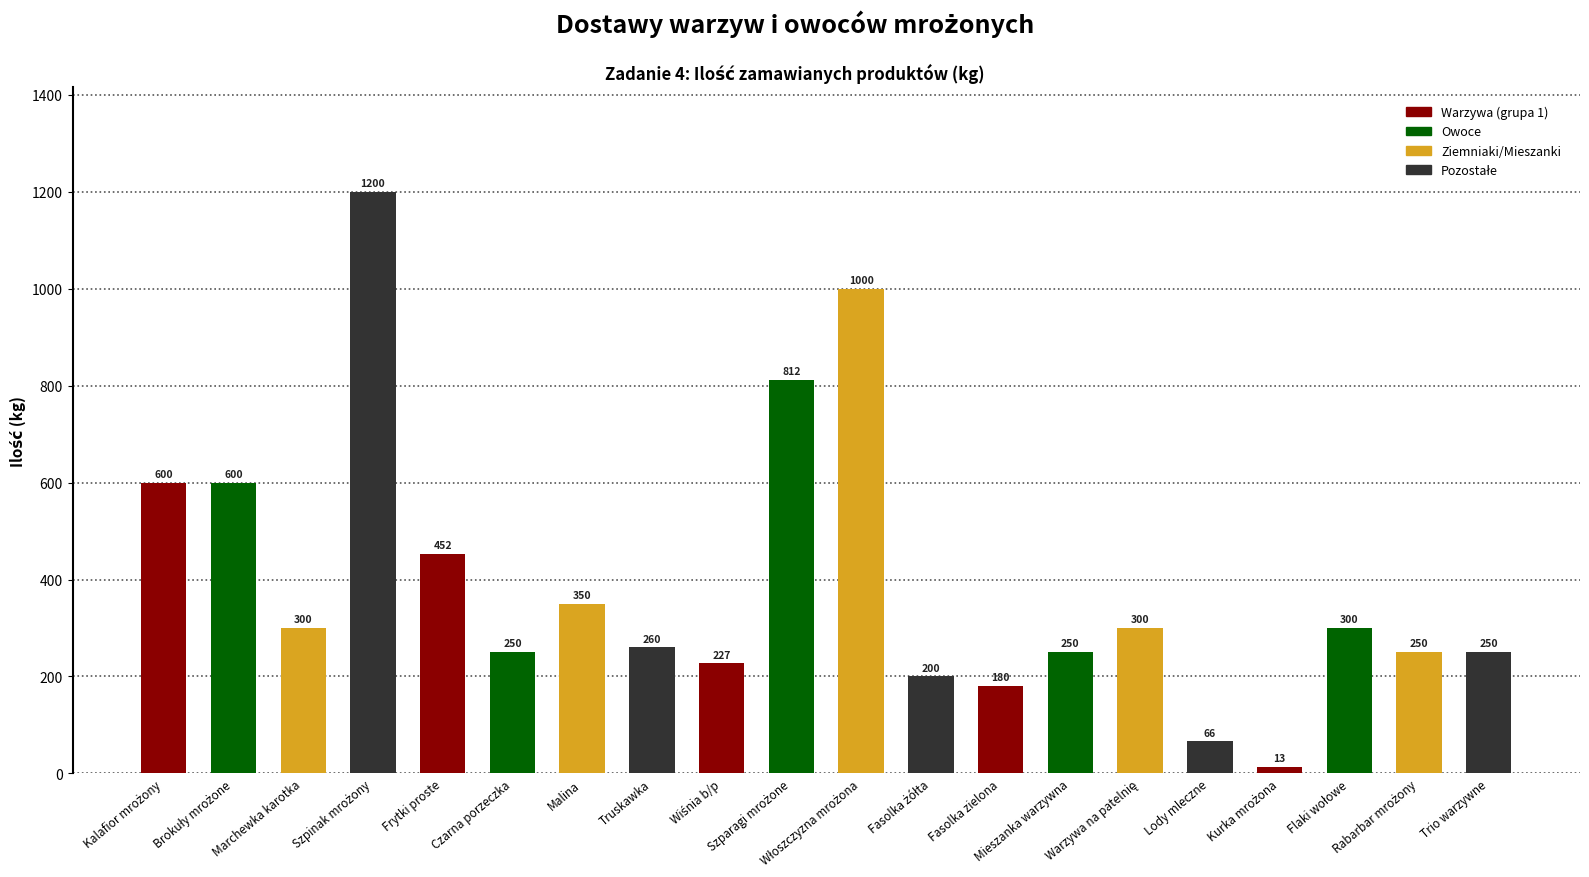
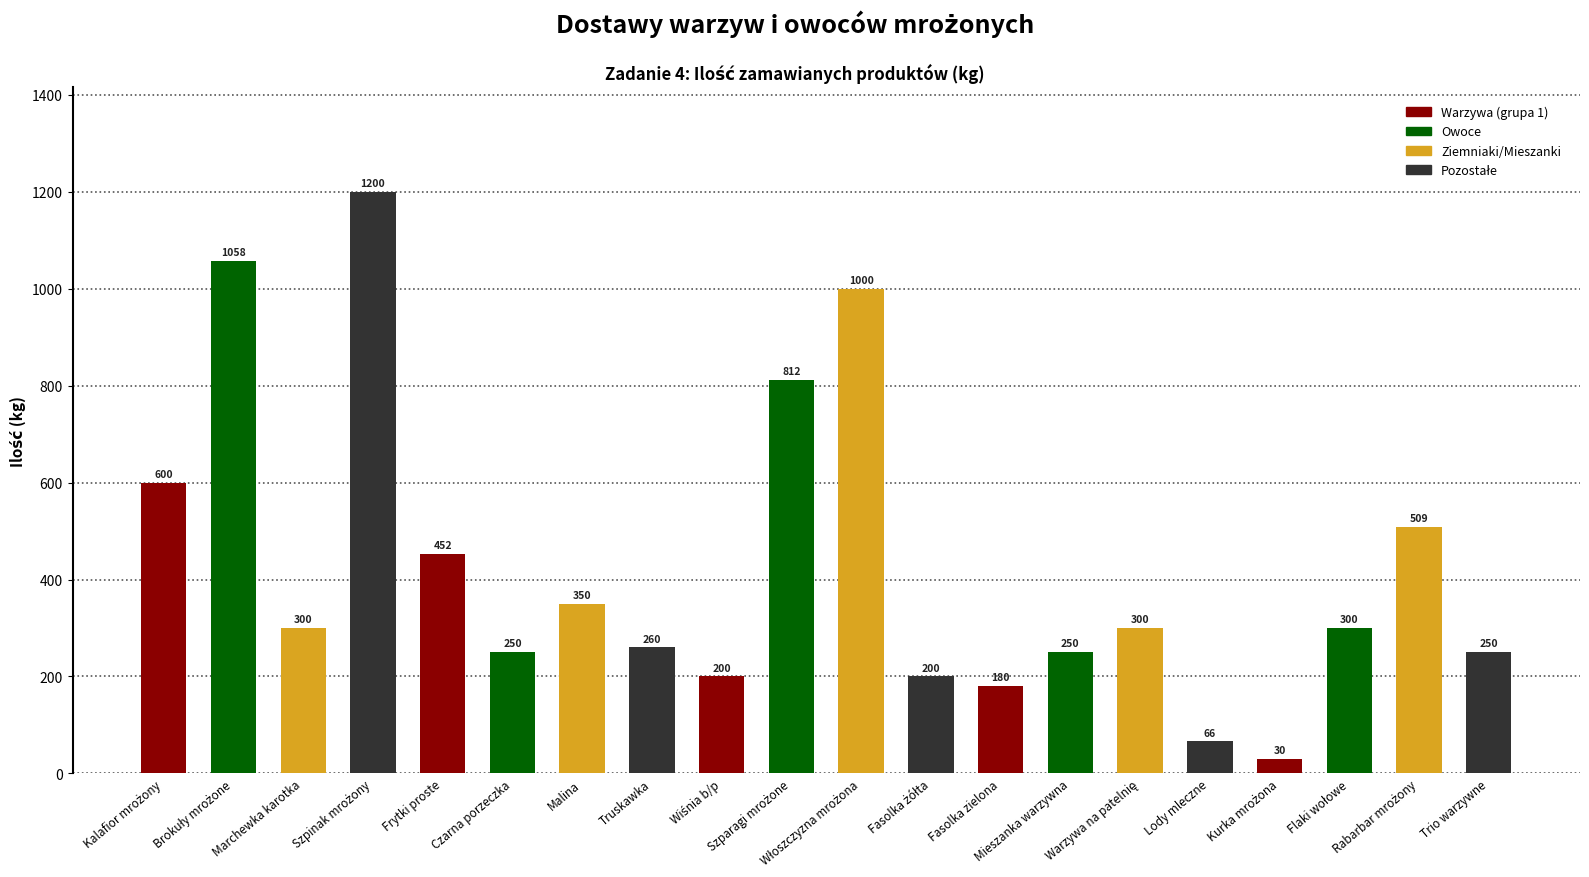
Brokuły mrożone: 600 -> 1058
Wiśnia b/p: 227 -> 200
Kurka mrożona: 13 -> 30
Rabarbar mrożony: 250 -> 509
